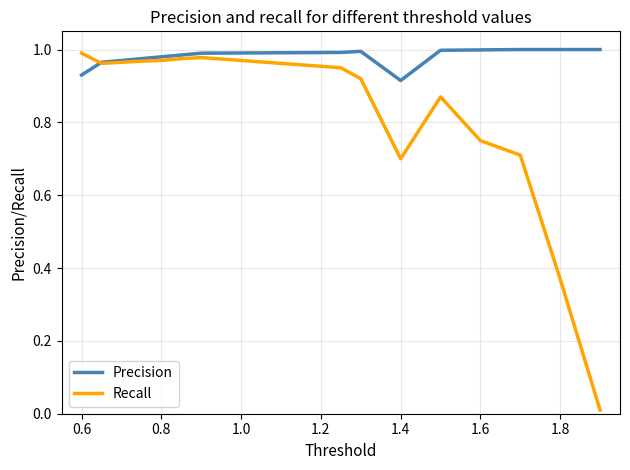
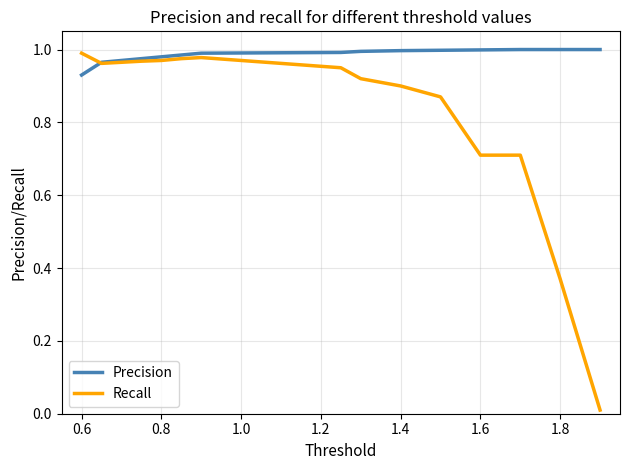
Precision, 1.4: 0.92 -> 1.00
Recall, 1.4: 0.7 -> 0.9
Recall, 1.6: 0.75 -> 0.71
